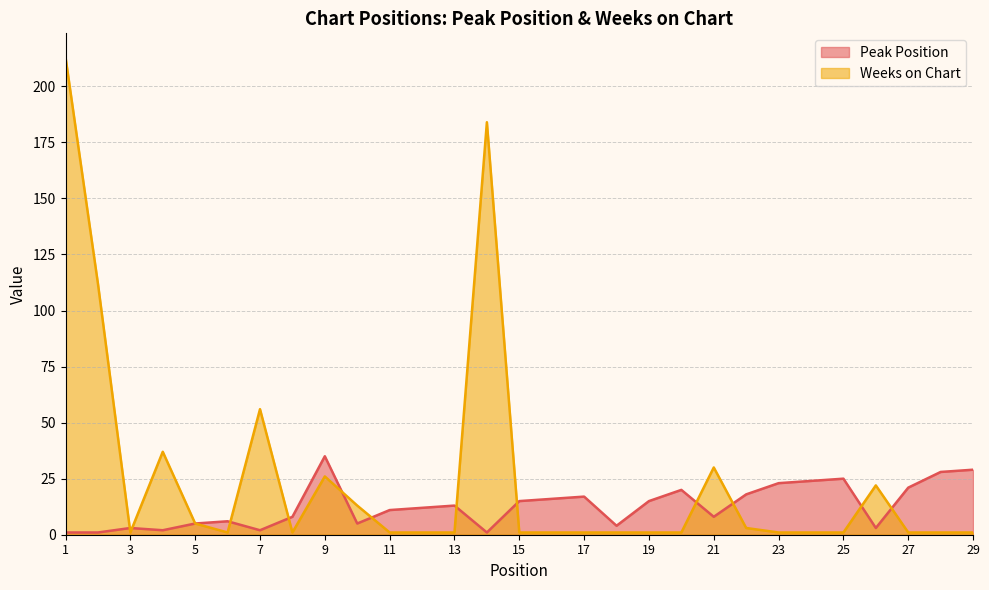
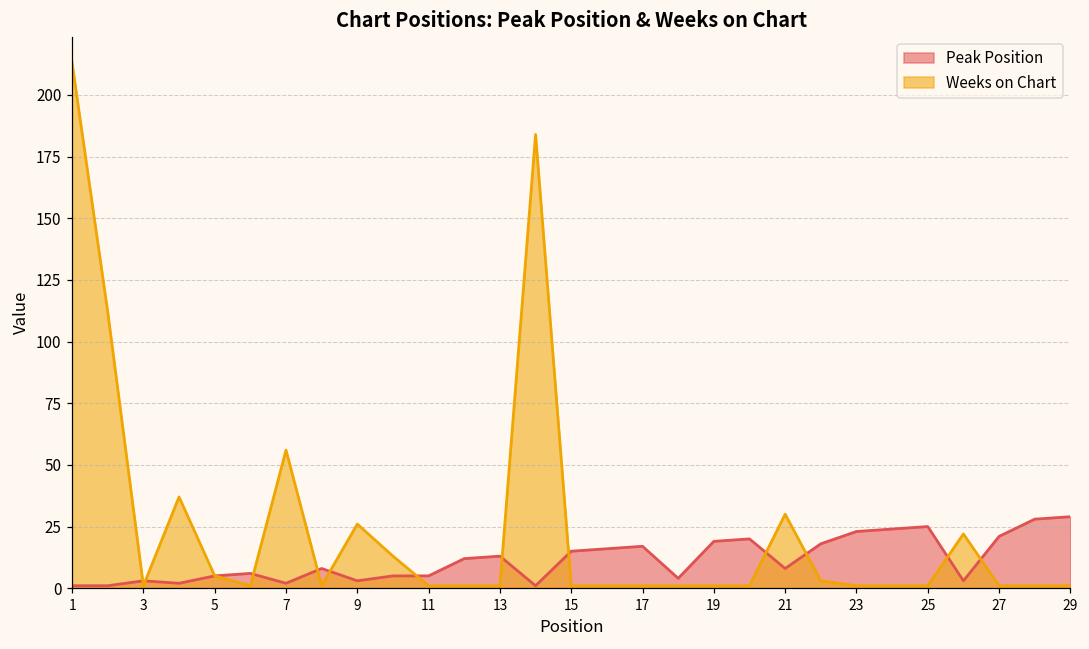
Peak Position, 9: 35 -> 3
Peak Position, 11: 11 -> 5
Peak Position, 19: 15 -> 19
